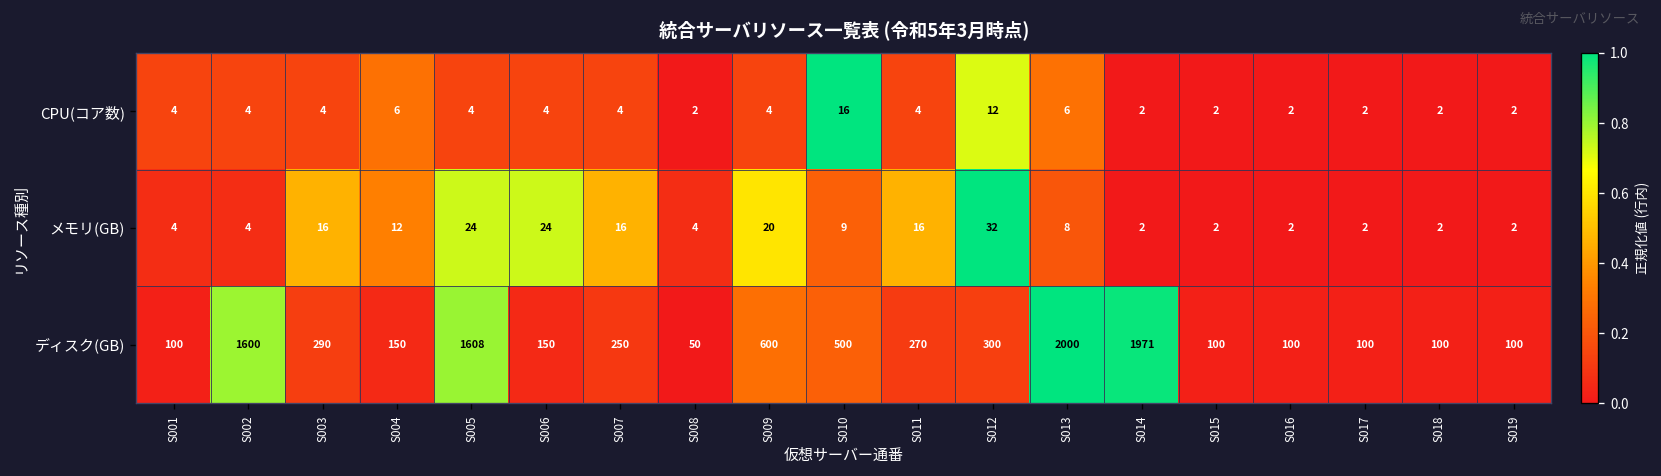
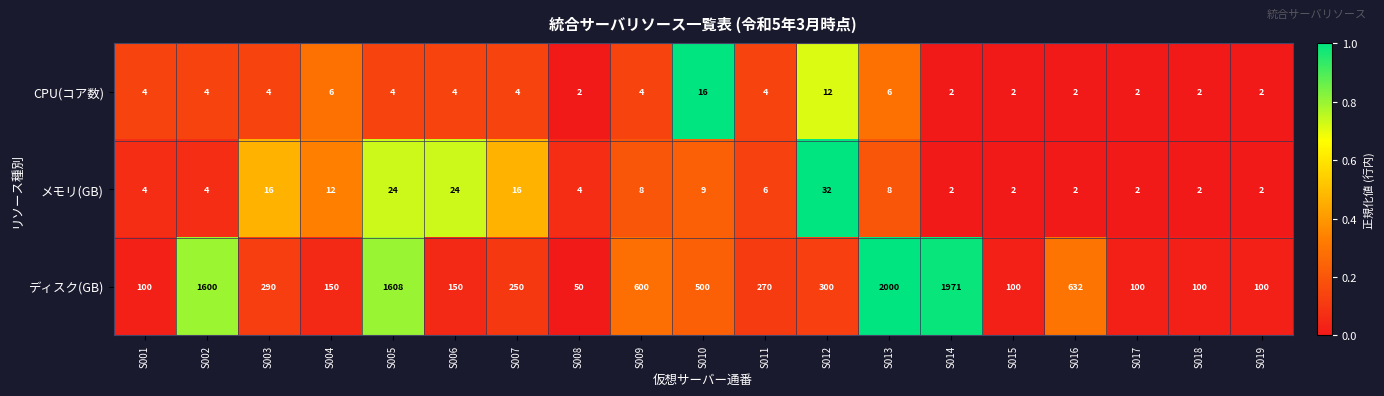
メモリ(GB), S009: 20 -> 8
メモリ(GB), S011: 16 -> 6
ディスク(GB), S016: 100 -> 632
